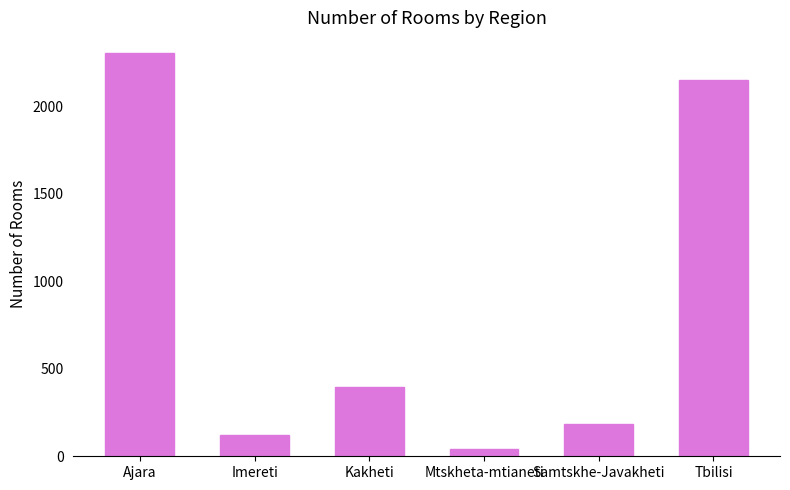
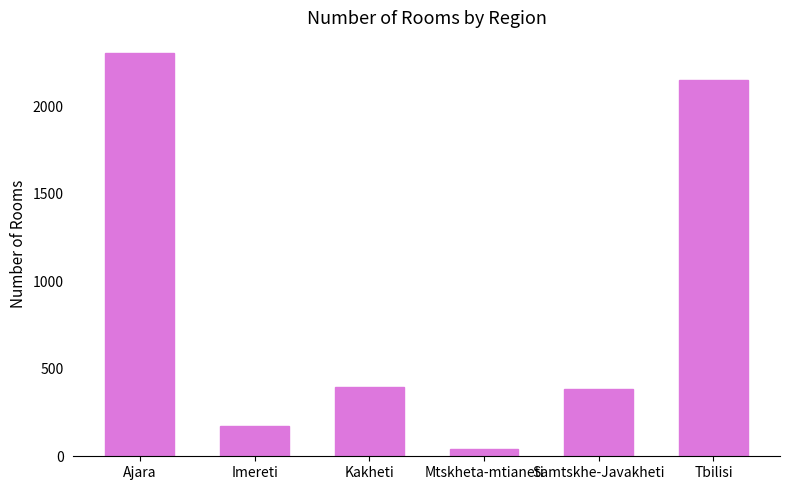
Imereti: 120 -> 170
Samtskhe-Javakheti: 190 -> 380
